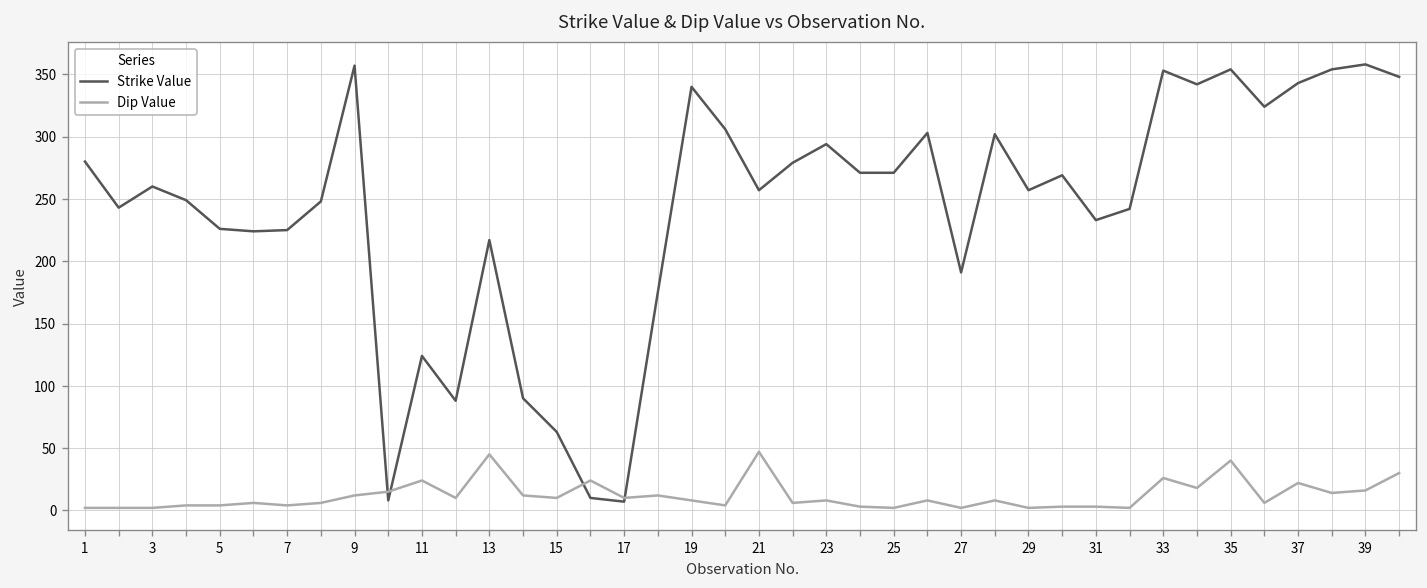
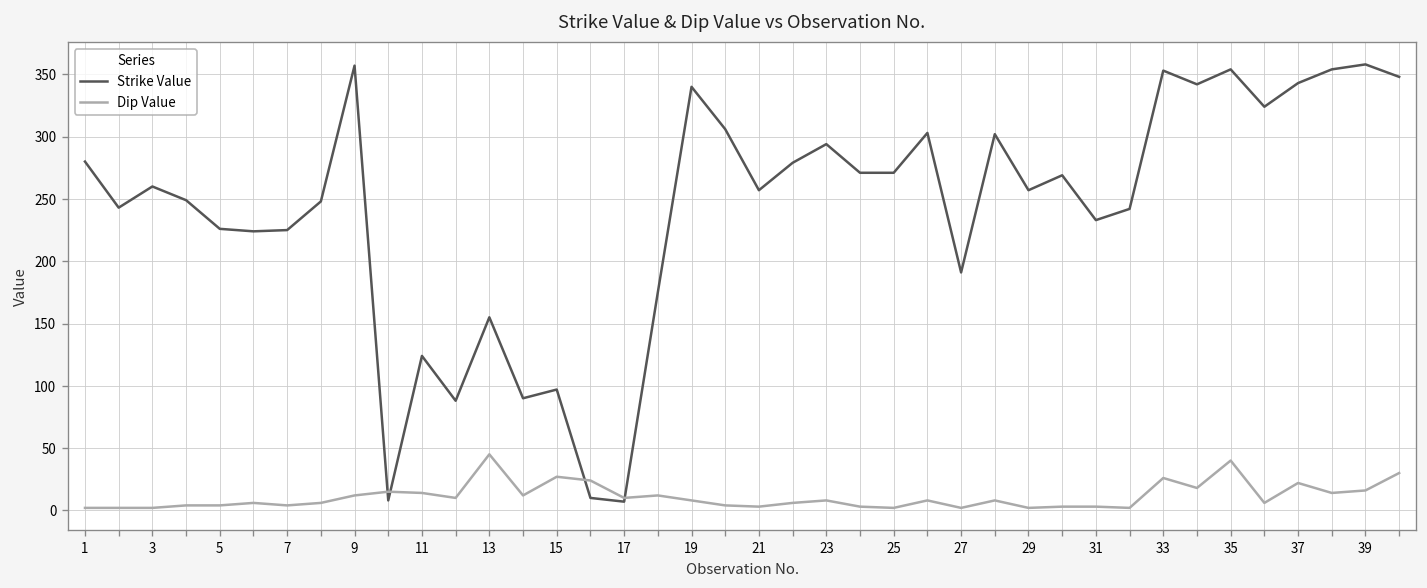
Dip Value, 11: 24 -> 14
Strike Value, 13: 217 -> 155
Strike Value, 15: 63 -> 97
Dip Value, 15: 10 -> 27
Dip Value, 21: 47 -> 3
